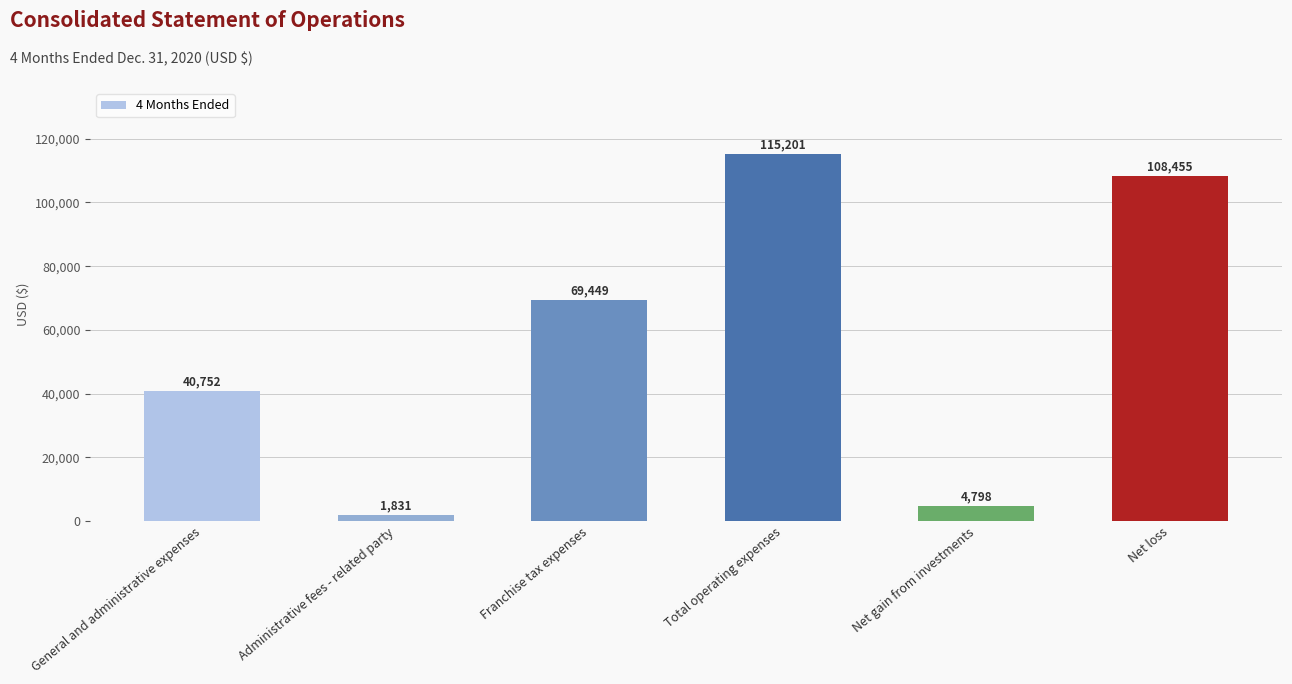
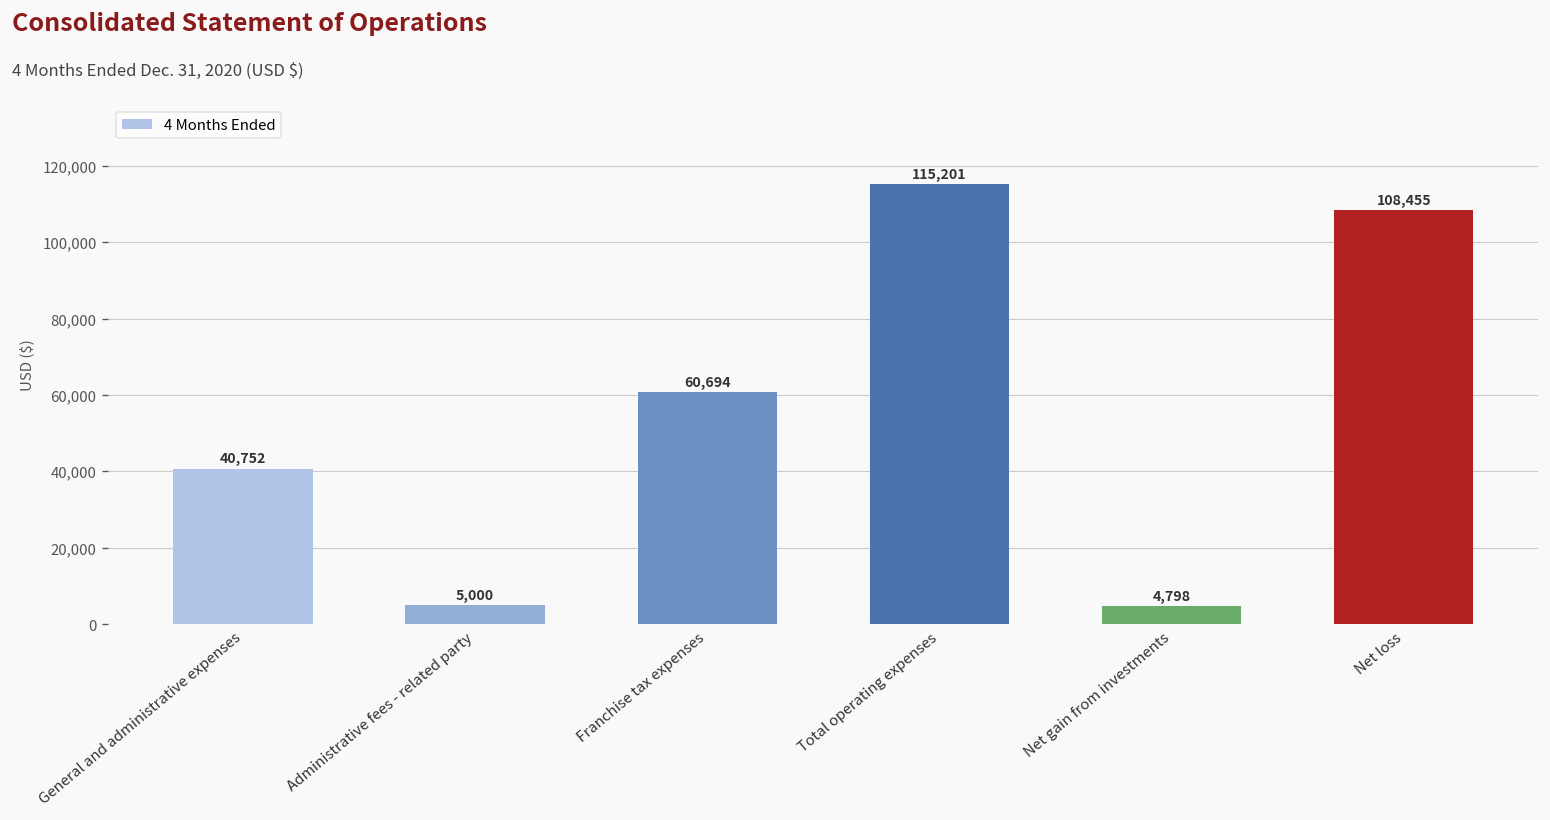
Administrative fees - related party: 1,831 -> 5,000
Franchise tax expenses: 69,449 -> 60,694
